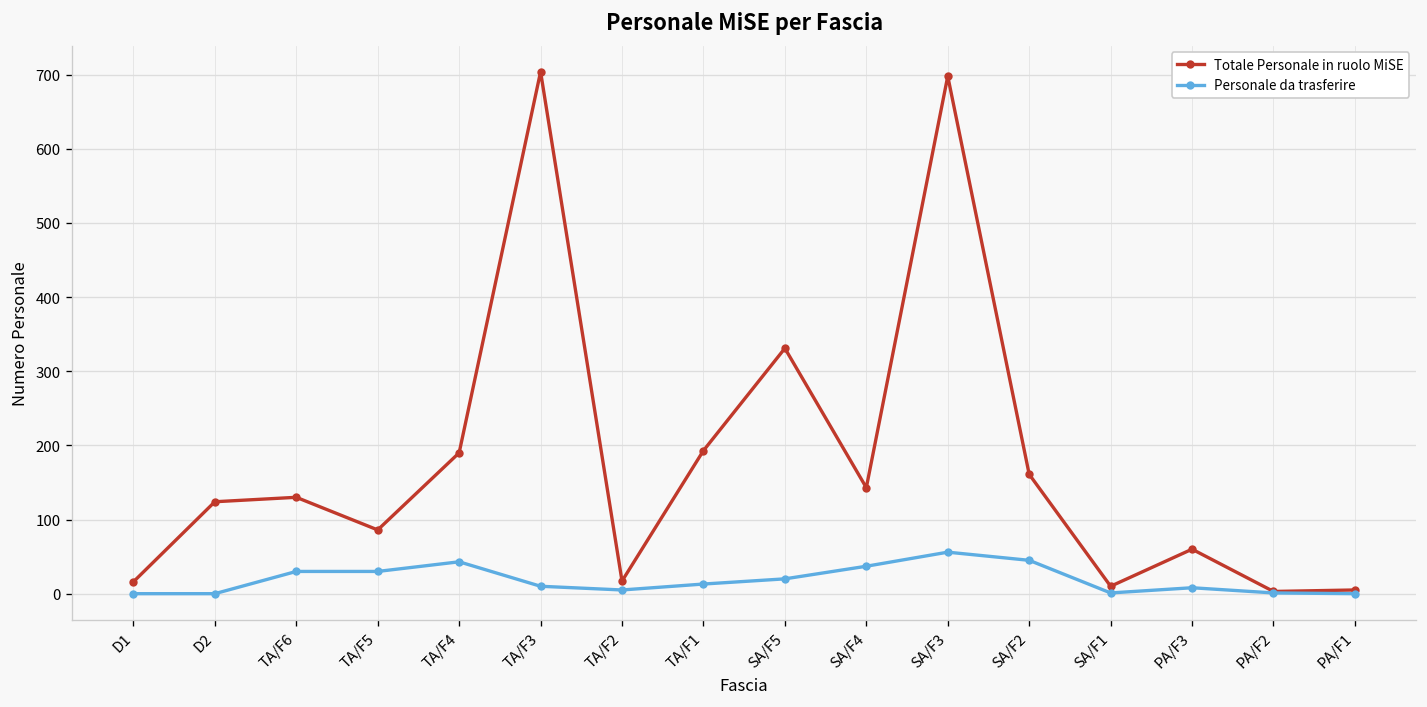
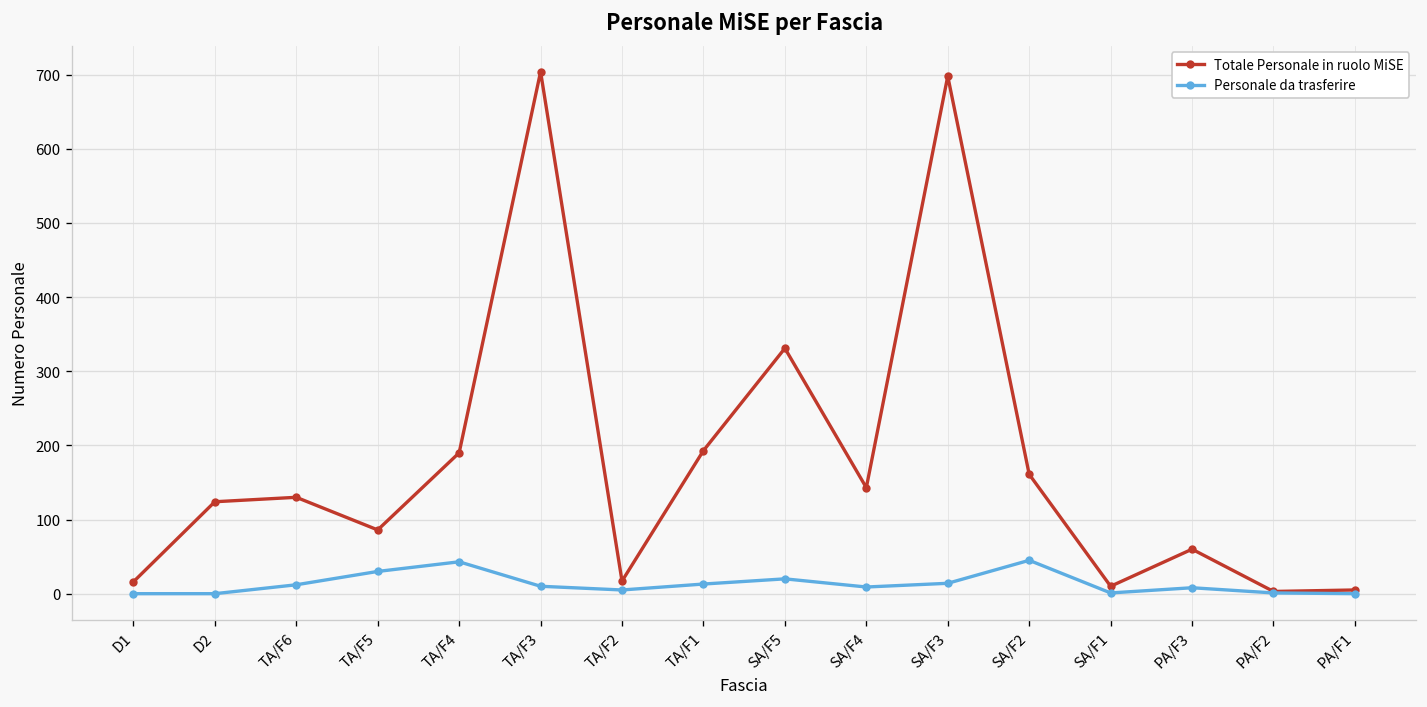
Personale da trasferire, TA/F6: 30 -> 10
Personale da trasferire, SA/F4: 40 -> 10
Personale da trasferire, SA/F3: 60 -> 10
